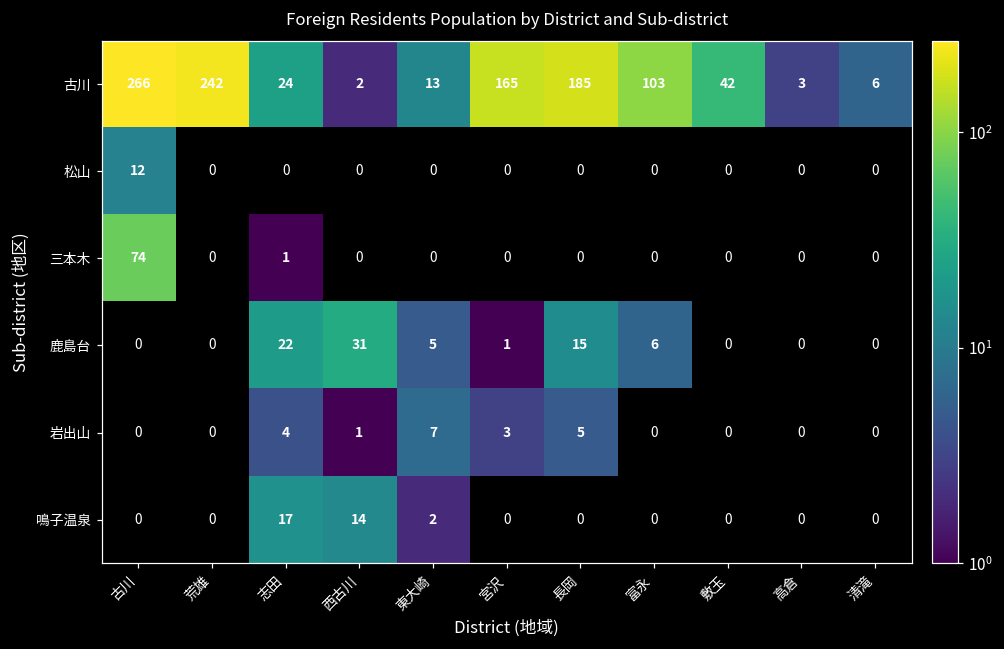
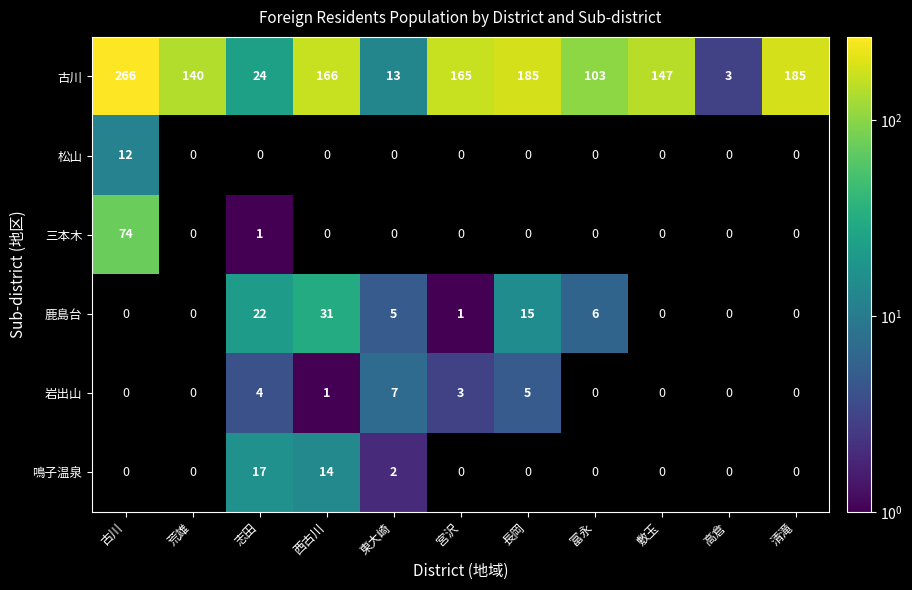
古川, 荒雄: 242 -> 140
古川, 西古川: 2 -> 166
古川, 敷玉: 42 -> 147
古川, 清滝: 6 -> 185
